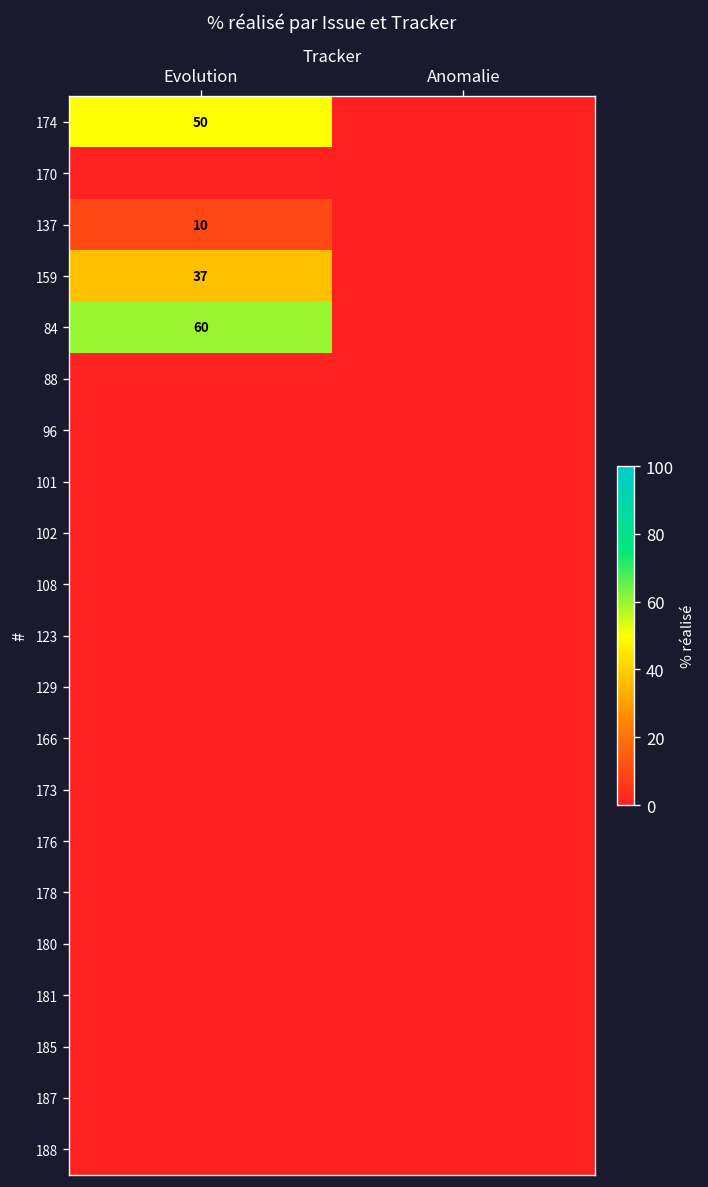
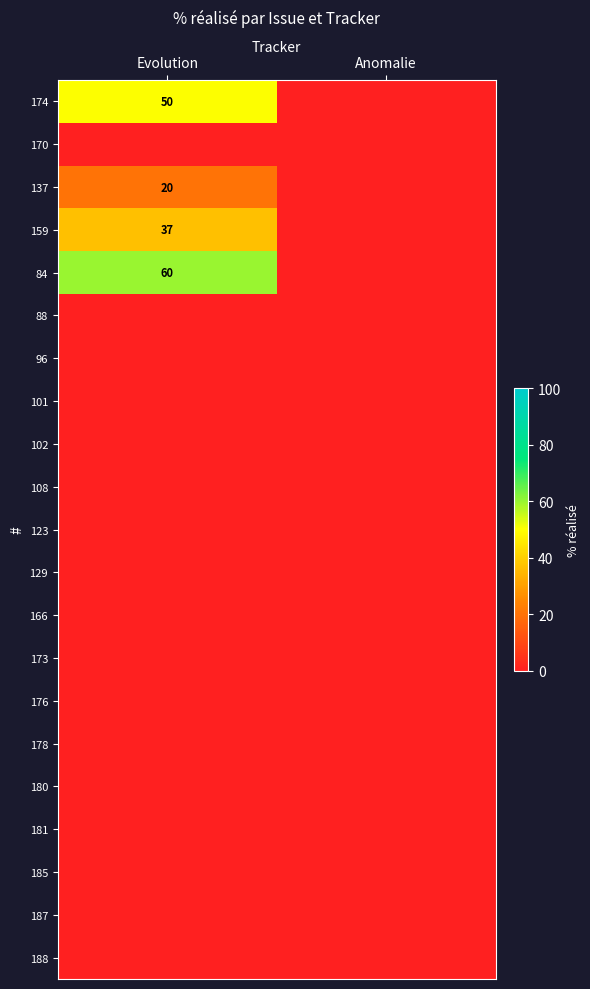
137, Evolution: 10 -> 20
